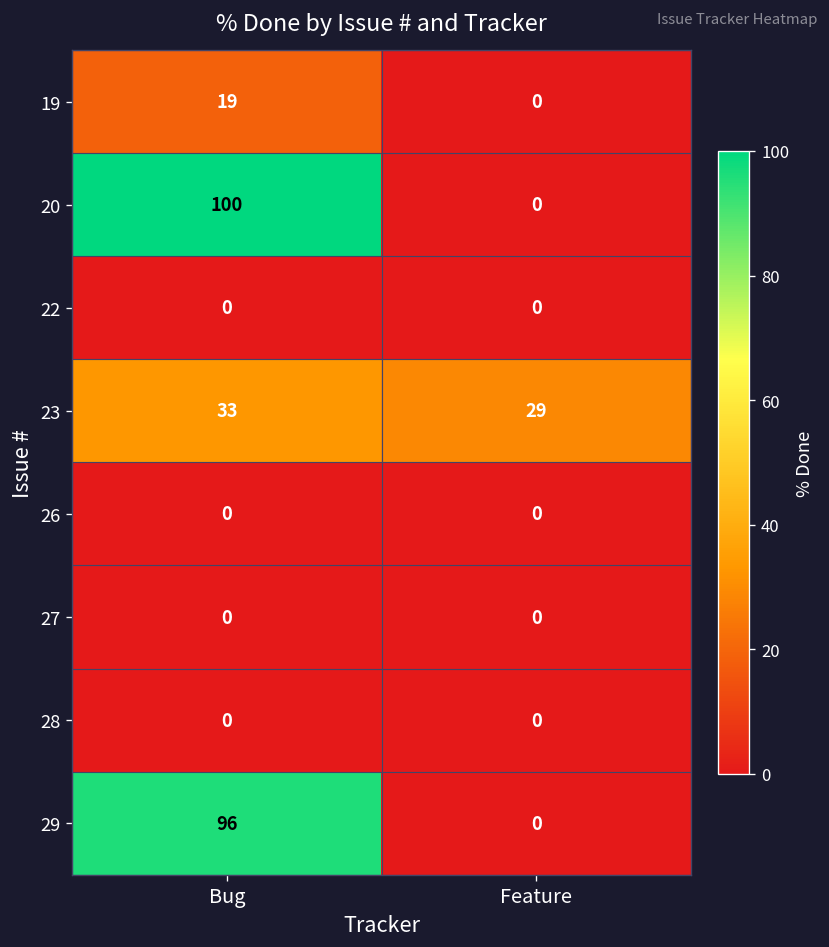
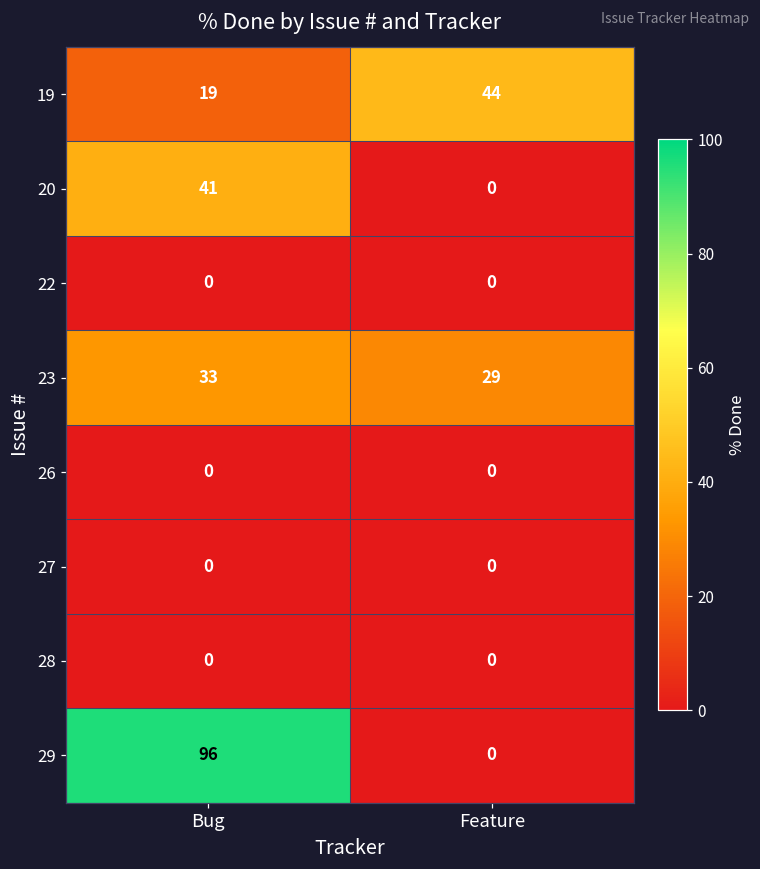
19, Feature: 0 -> 44
20, Bug: 100 -> 41
